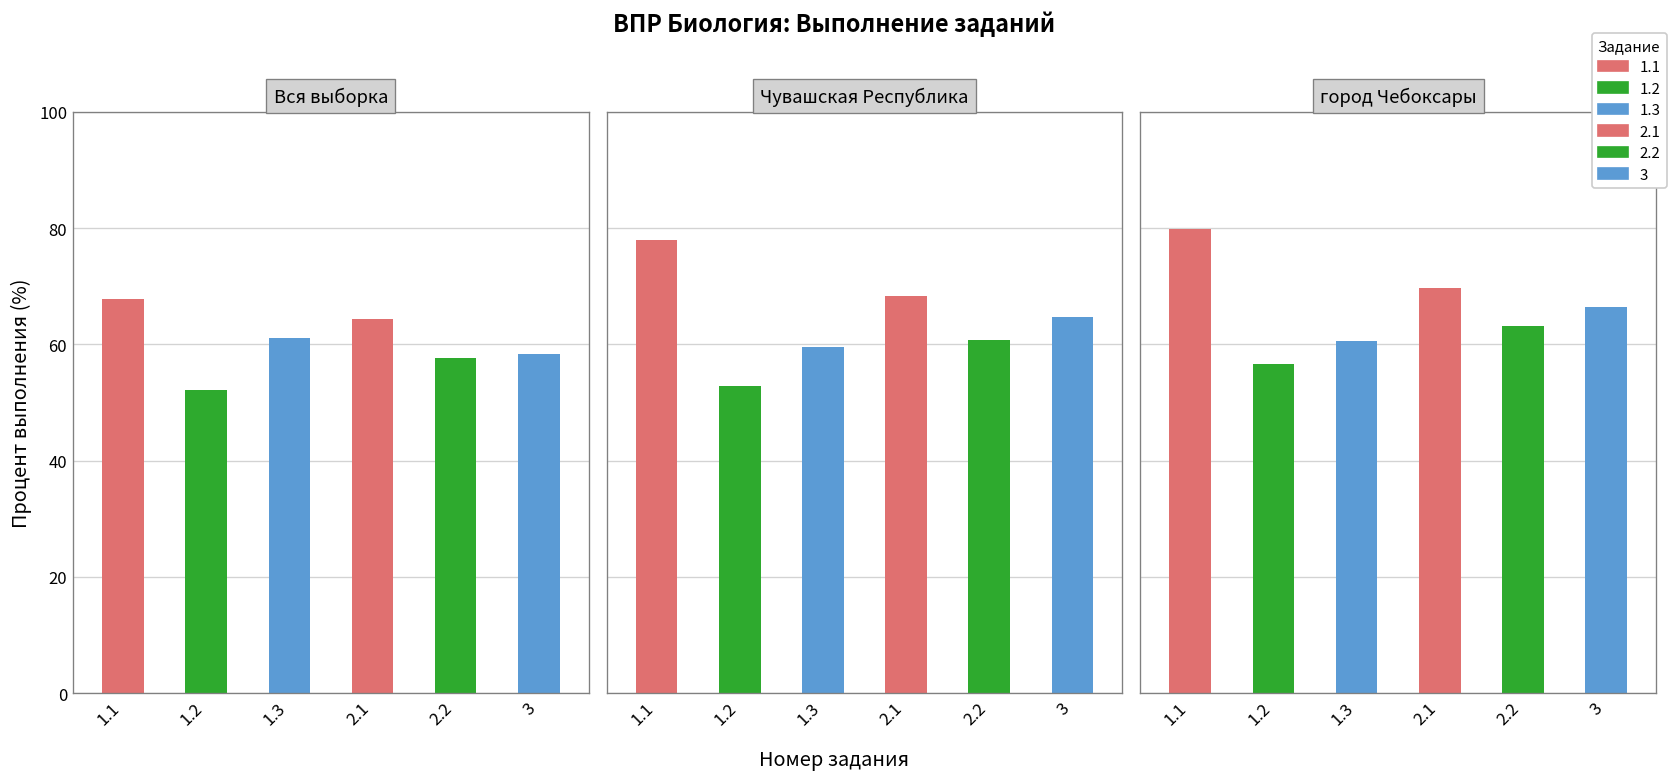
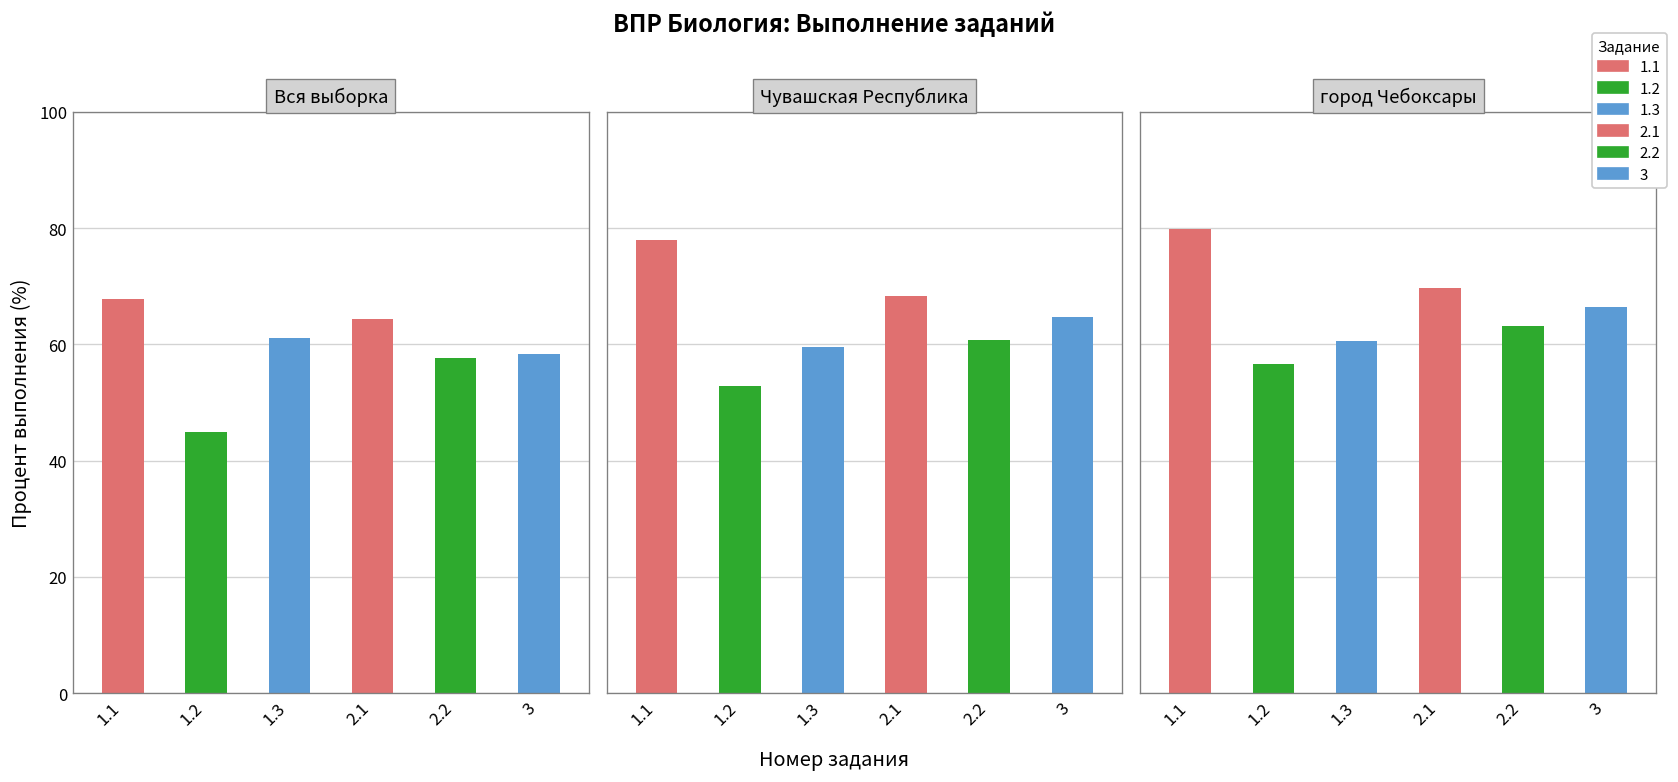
Вся выборка, 1.2: 52 -> 45
